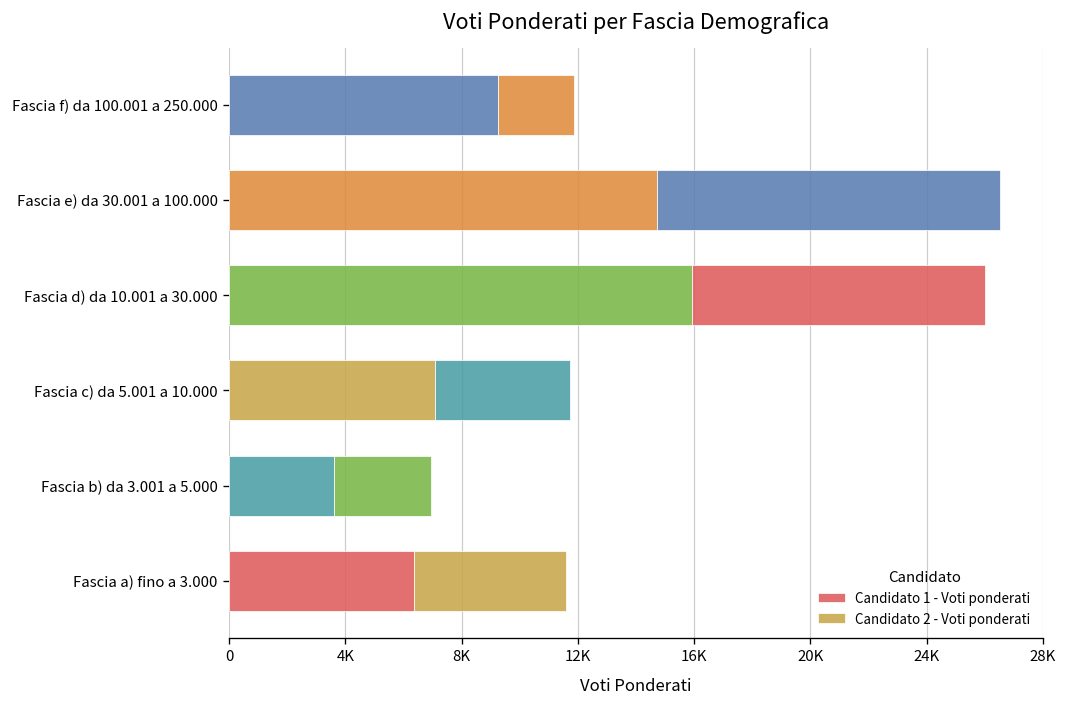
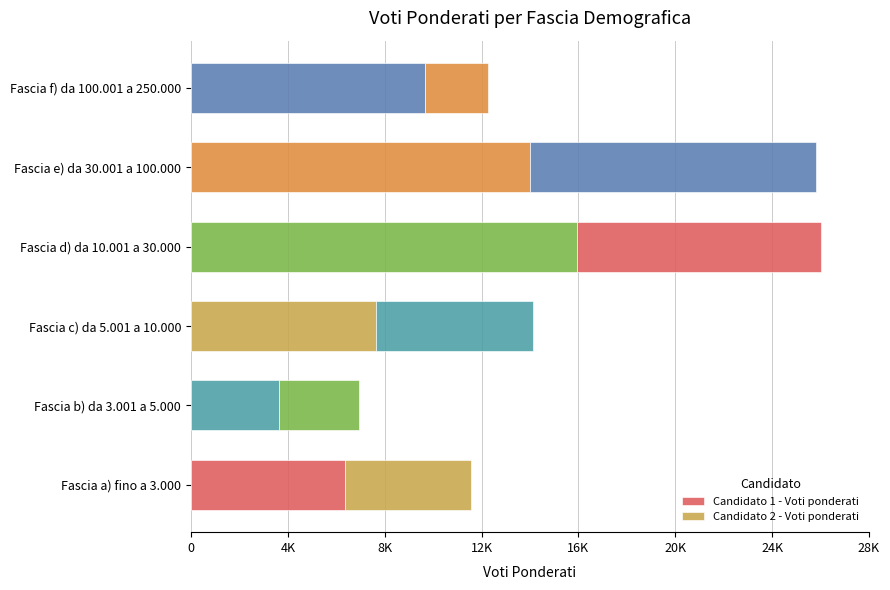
Candidato 1 - Voti ponderati, Fascia f) da 100.001 a 250.000: 9200 -> 9600
Candidato 1 - Voti ponderati, Fascia e) da 30.001 a 100.000: 14700 -> 14000
Candidato 1 - Voti ponderati, Fascia c) da 5.001 a 10.000: 7100 -> 7600
Candidato 2 - Voti ponderati, Fascia c) da 5.001 a 10.000: 4600 -> 6500
